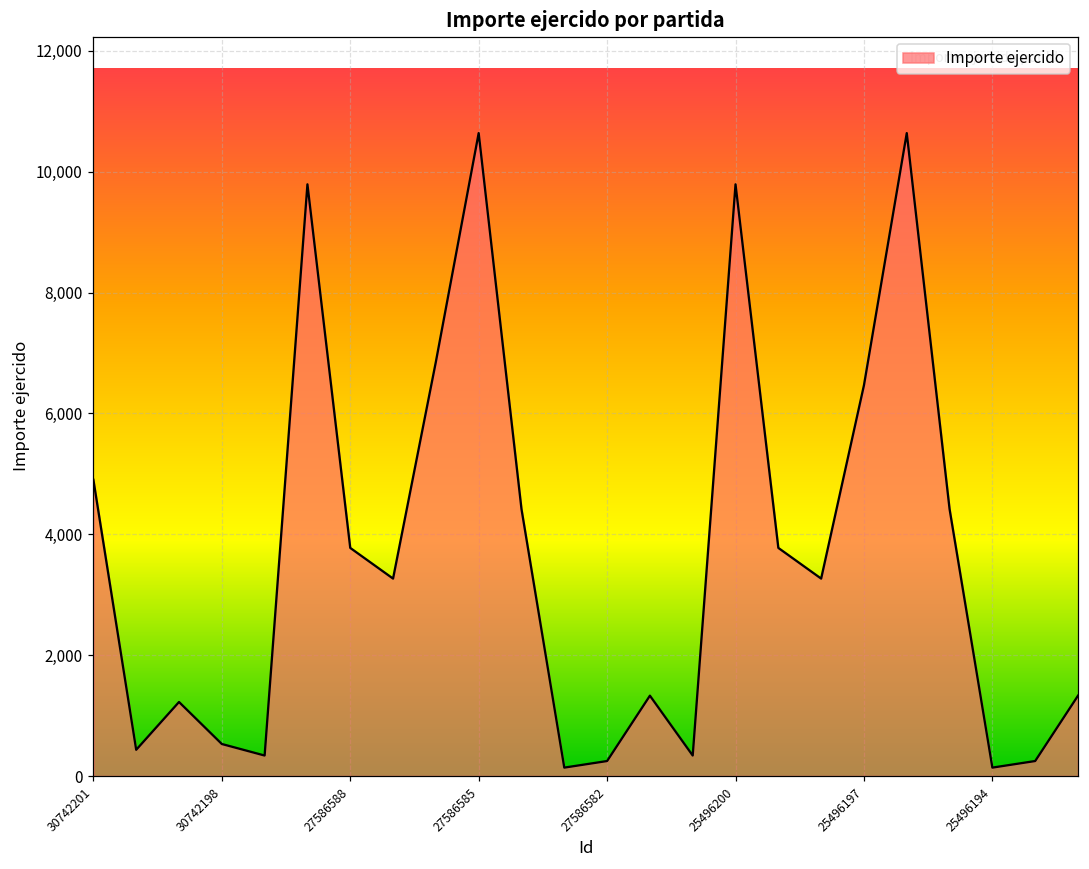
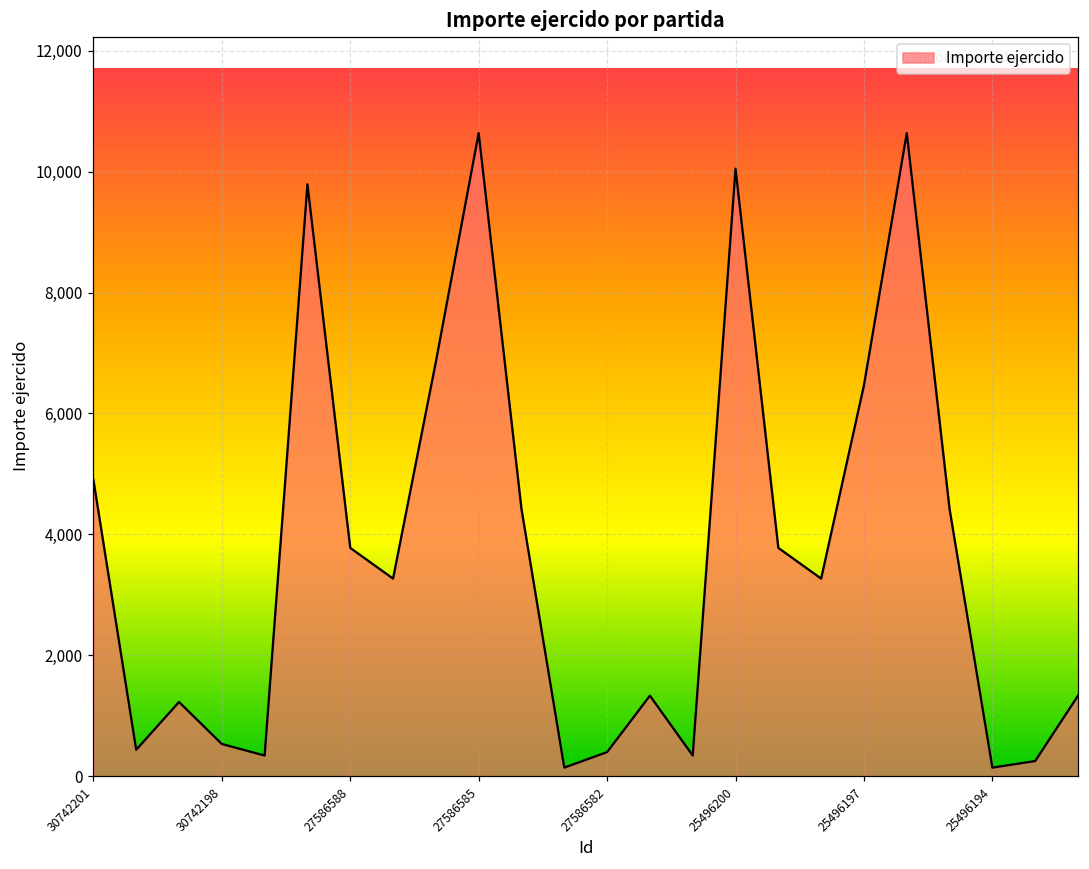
27586582: 200 -> 400
25496200: 9,800 -> 10,000
